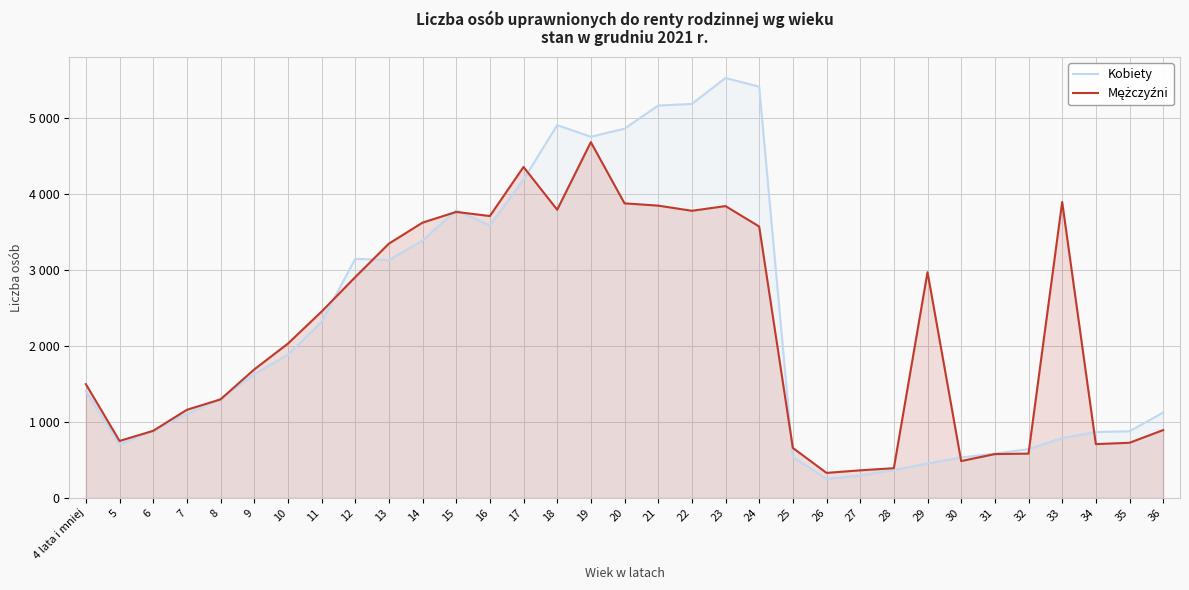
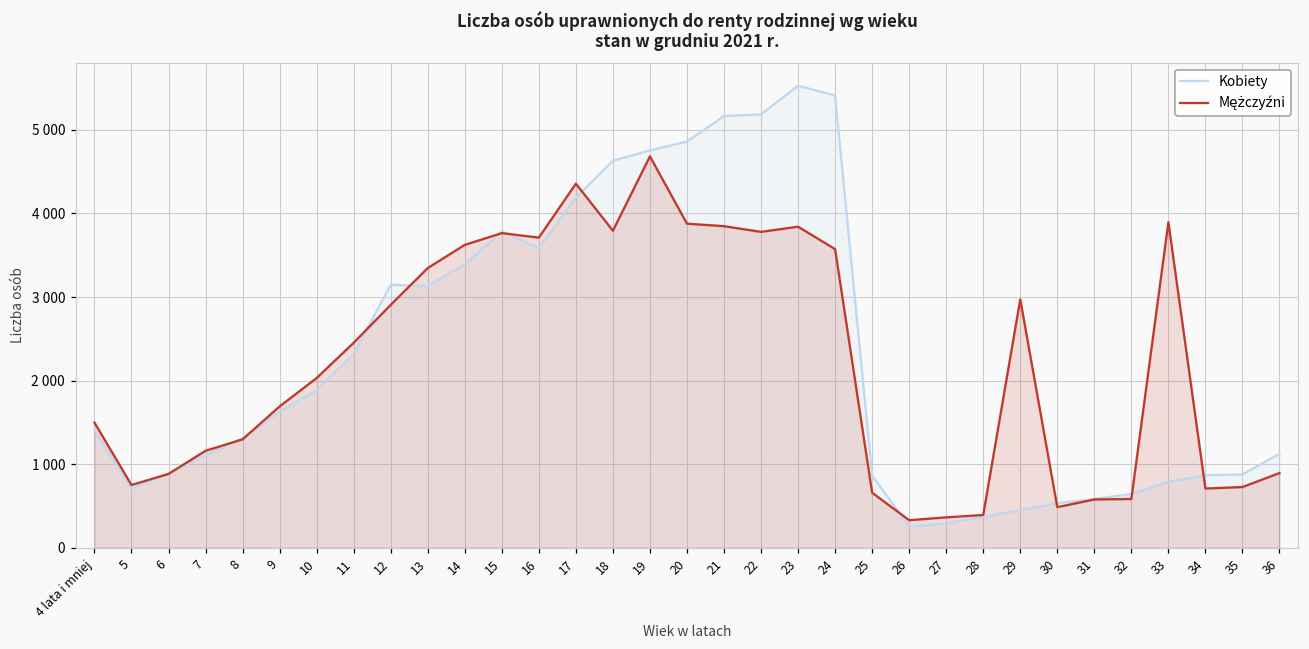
Kobiety, 18: 4900 -> 4600
Kobiety, 25: 500 -> 900
